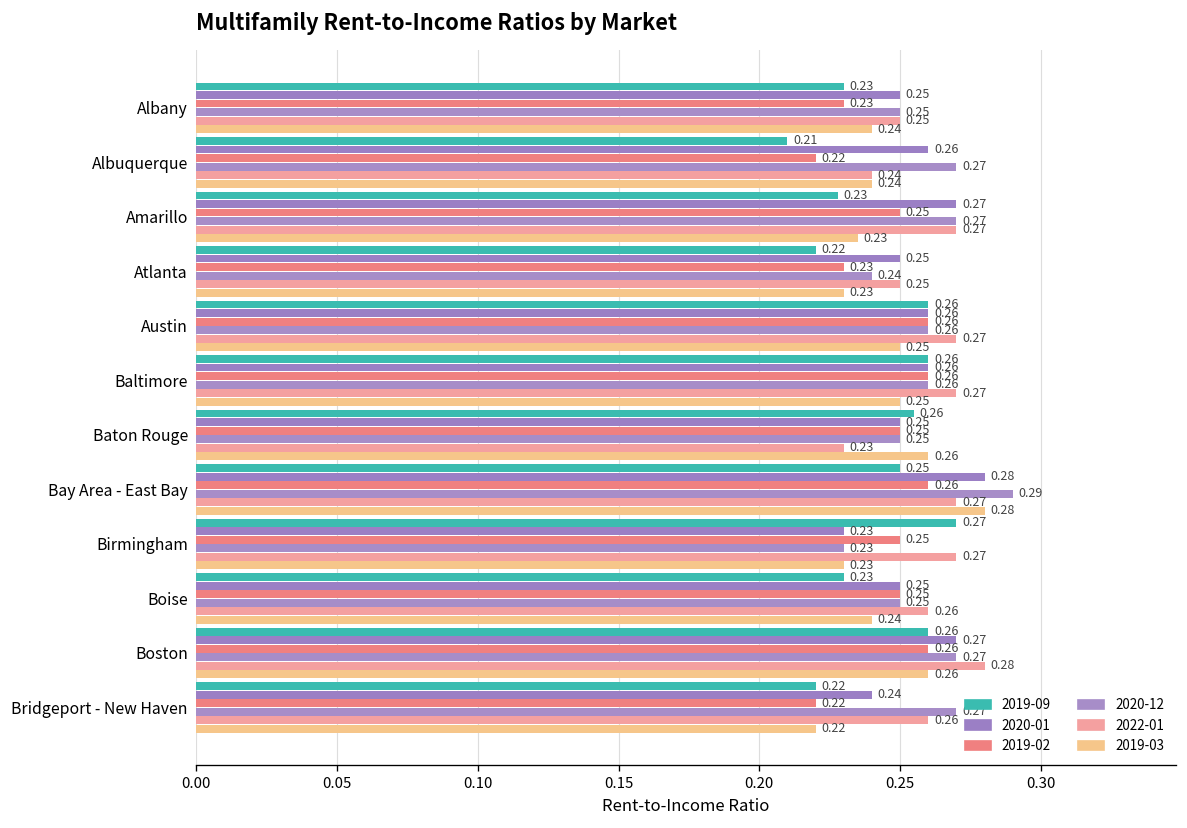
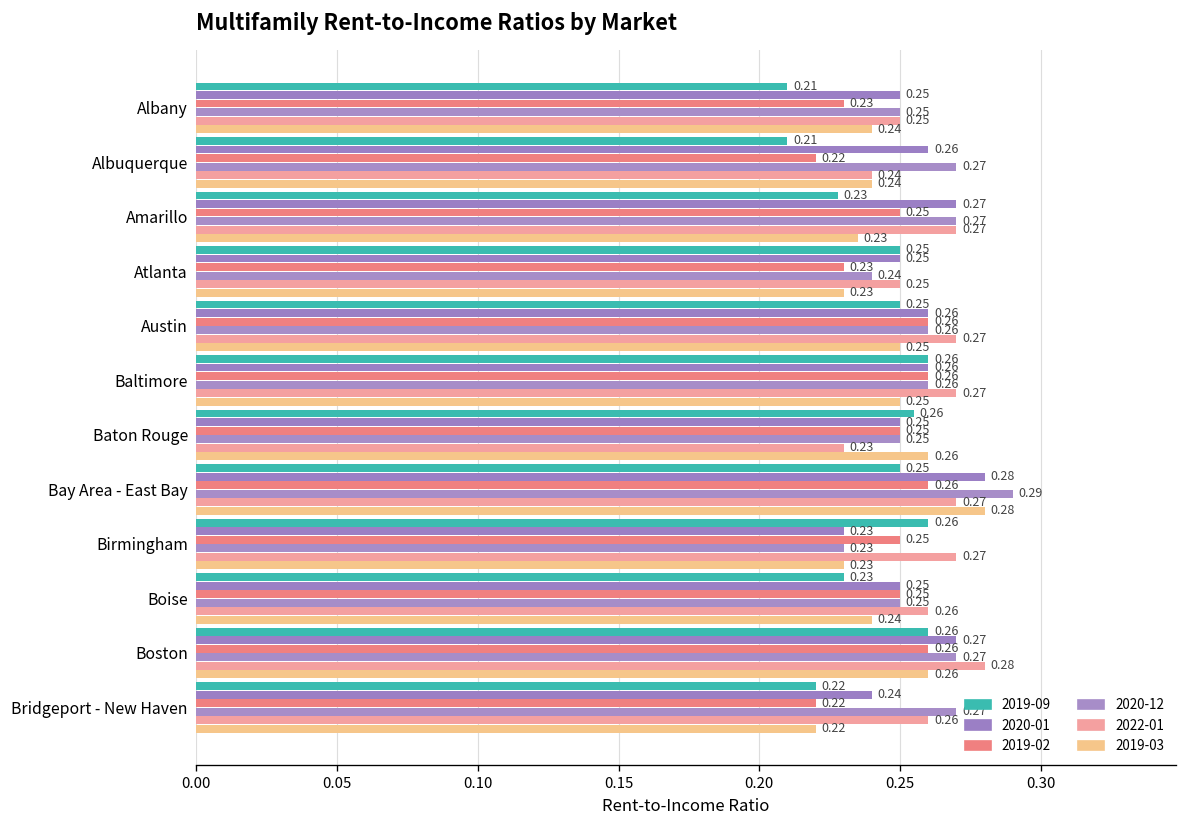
2019-09, Albany: 0.23 -> 0.21
2019-09, Atlanta: 0.22 -> 0.25
2019-09, Austin: 0.26 -> 0.25
2019-09, Birmingham: 0.27 -> 0.26
